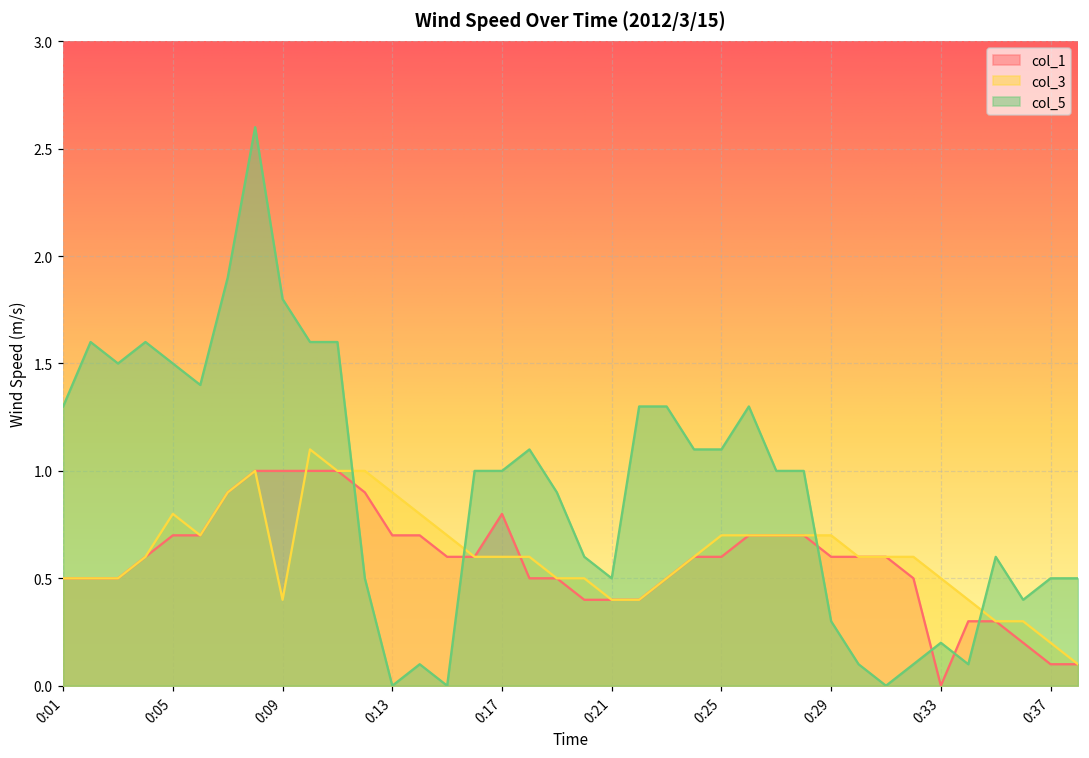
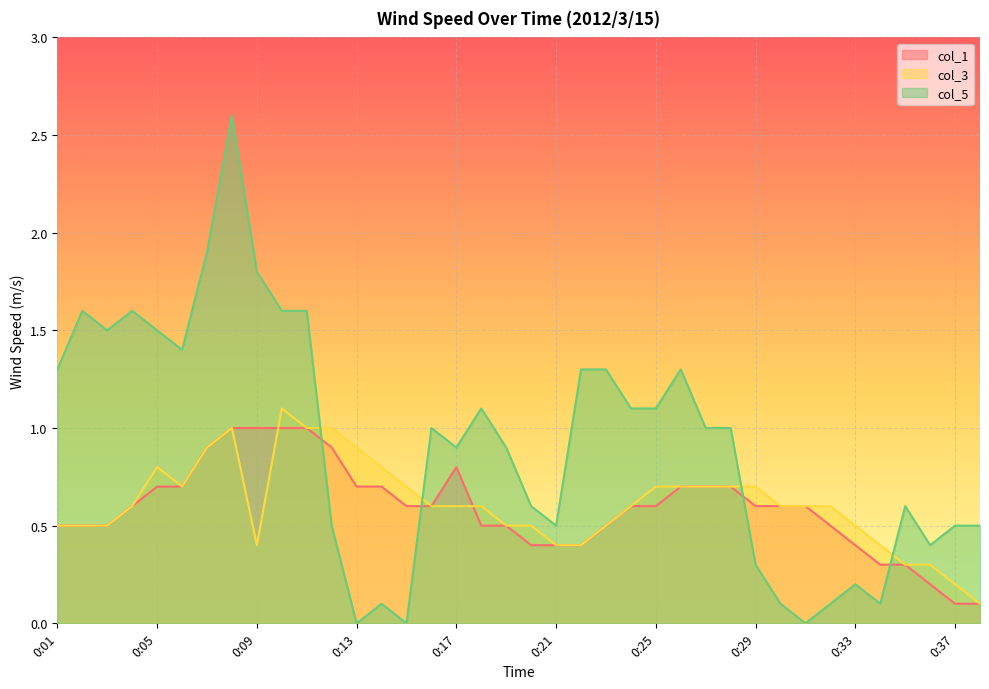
col_5, 0:17: 1.0 -> 0.9
col_1, 0:33: 0.0 -> 0.4
